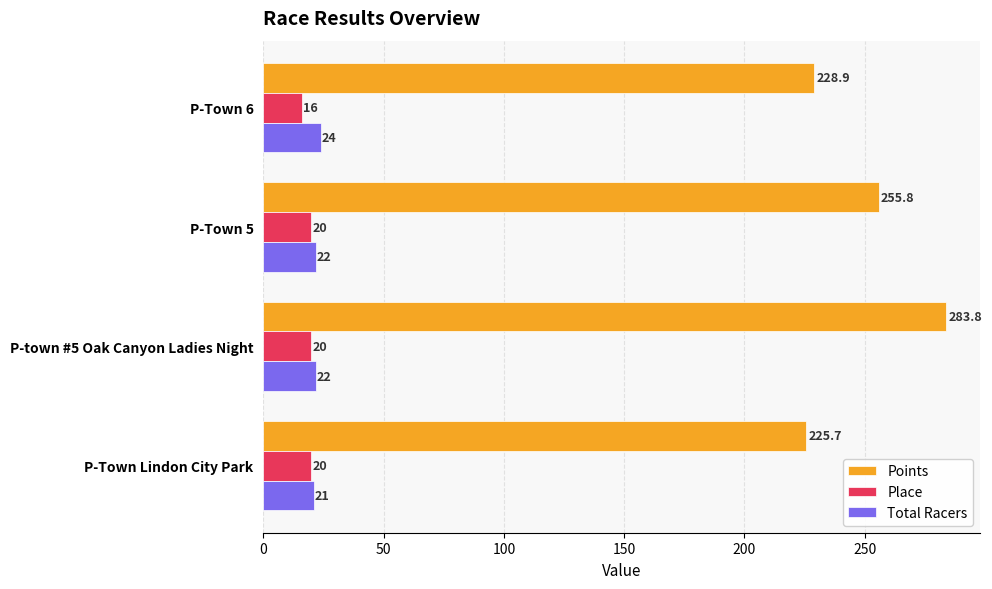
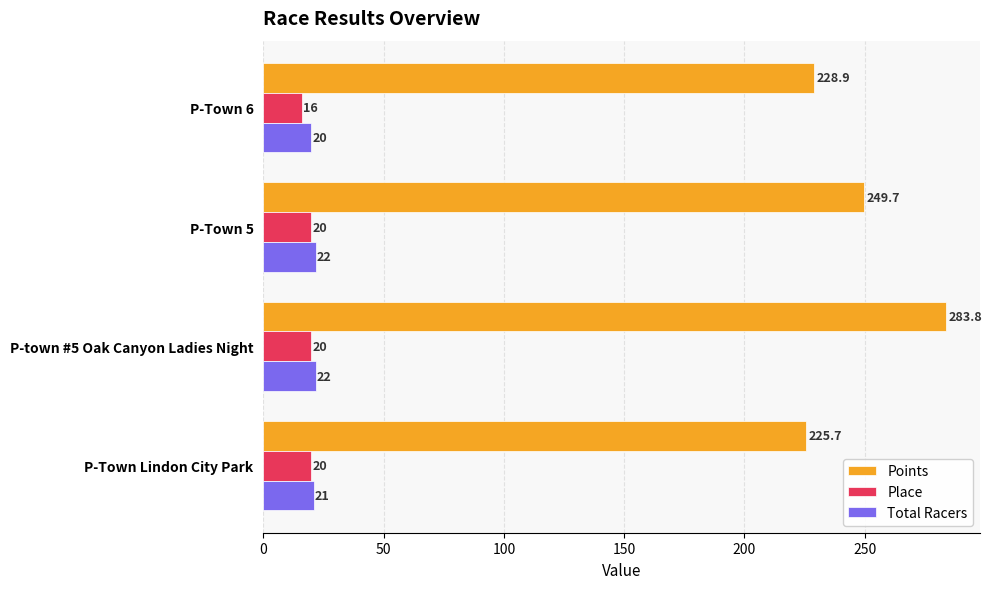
Total Racers, P-Town 6: 24 -> 20
Points, P-Town 5: 255.8 -> 249.7
